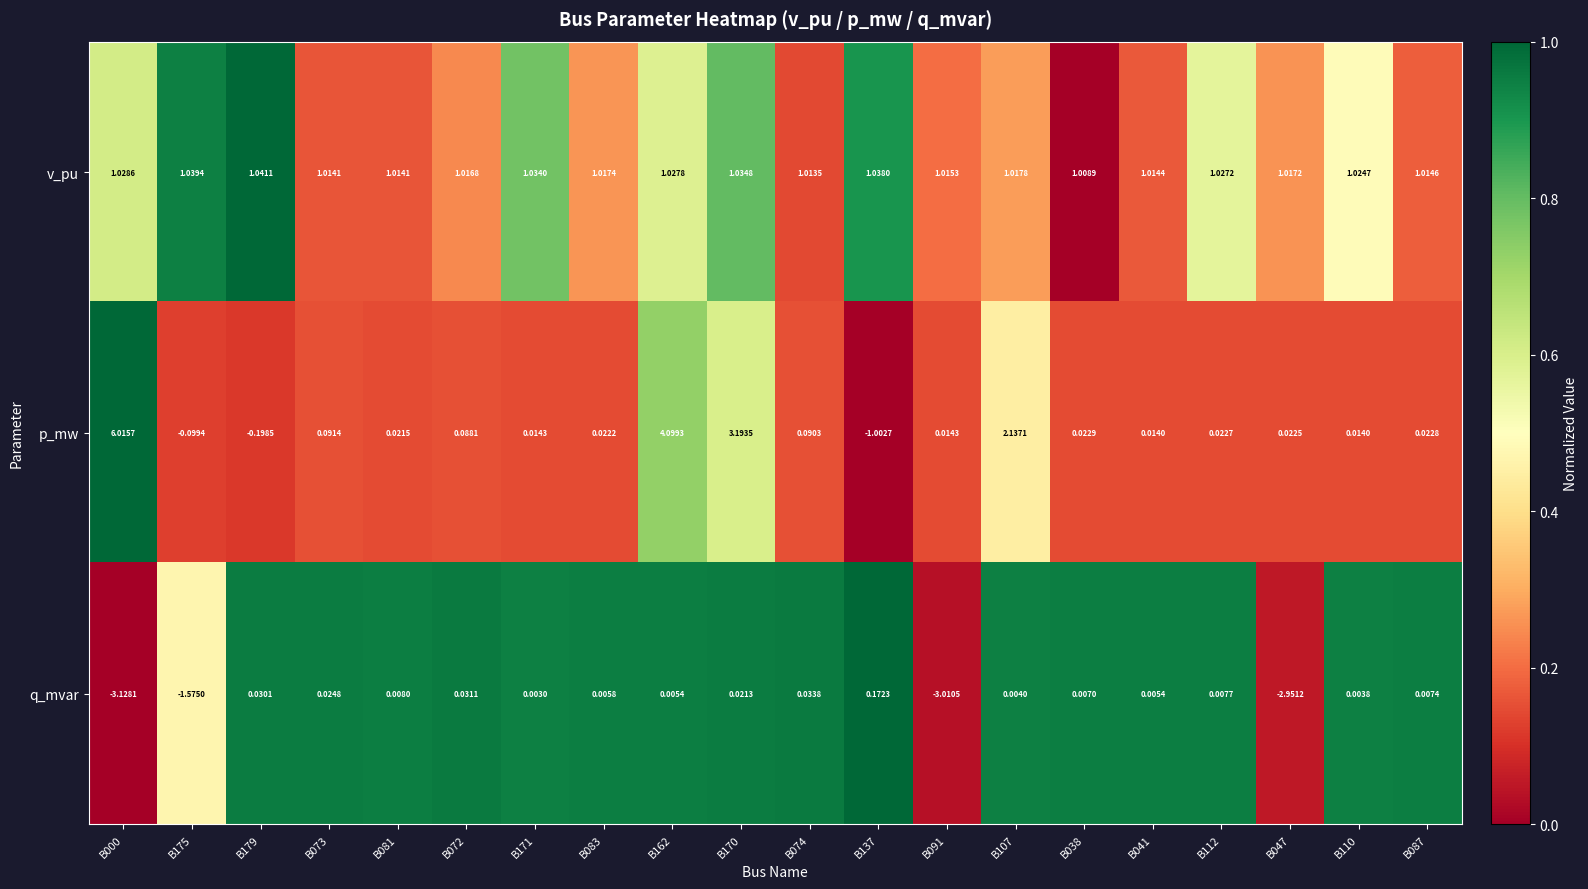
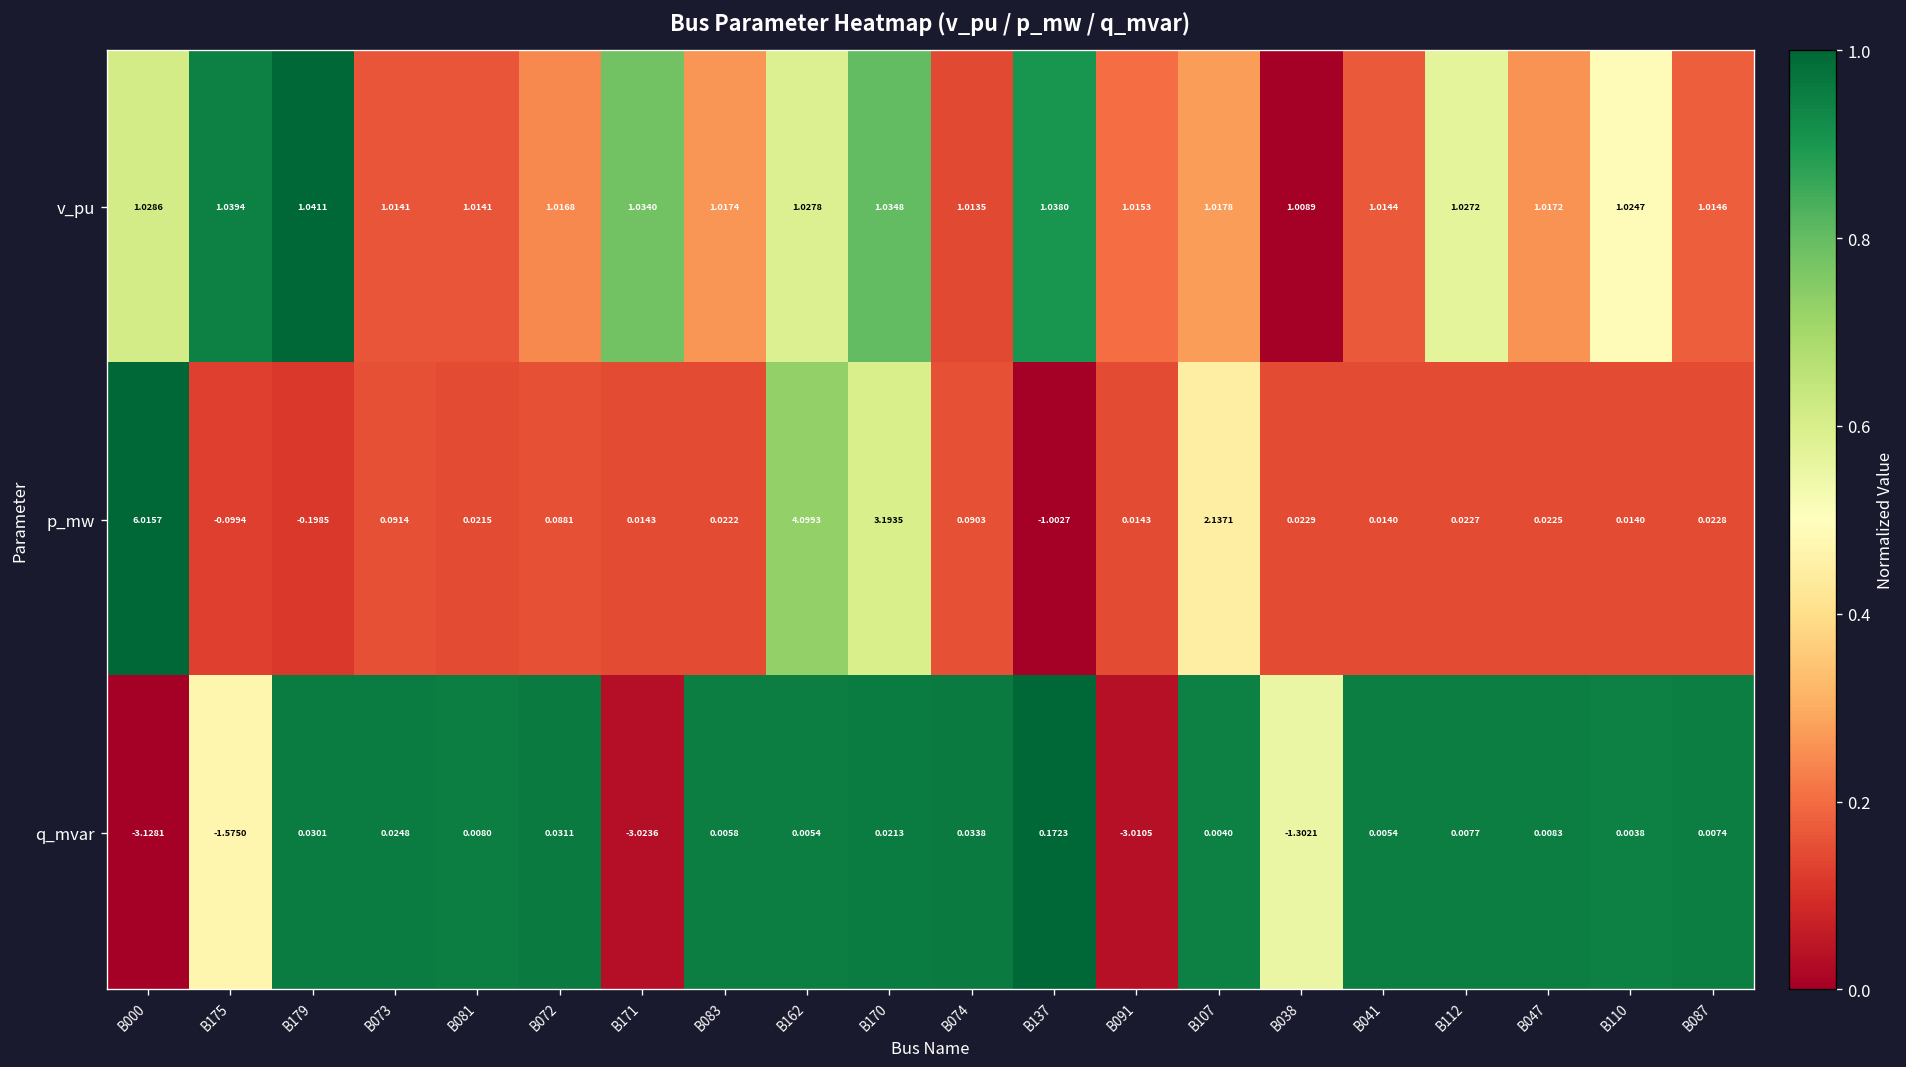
q_mvar, B171: 0.0030 -> -3.0236
q_mvar, B038: 0.0070 -> -1.3021
q_mvar, B047: -2.9512 -> 0.0083
